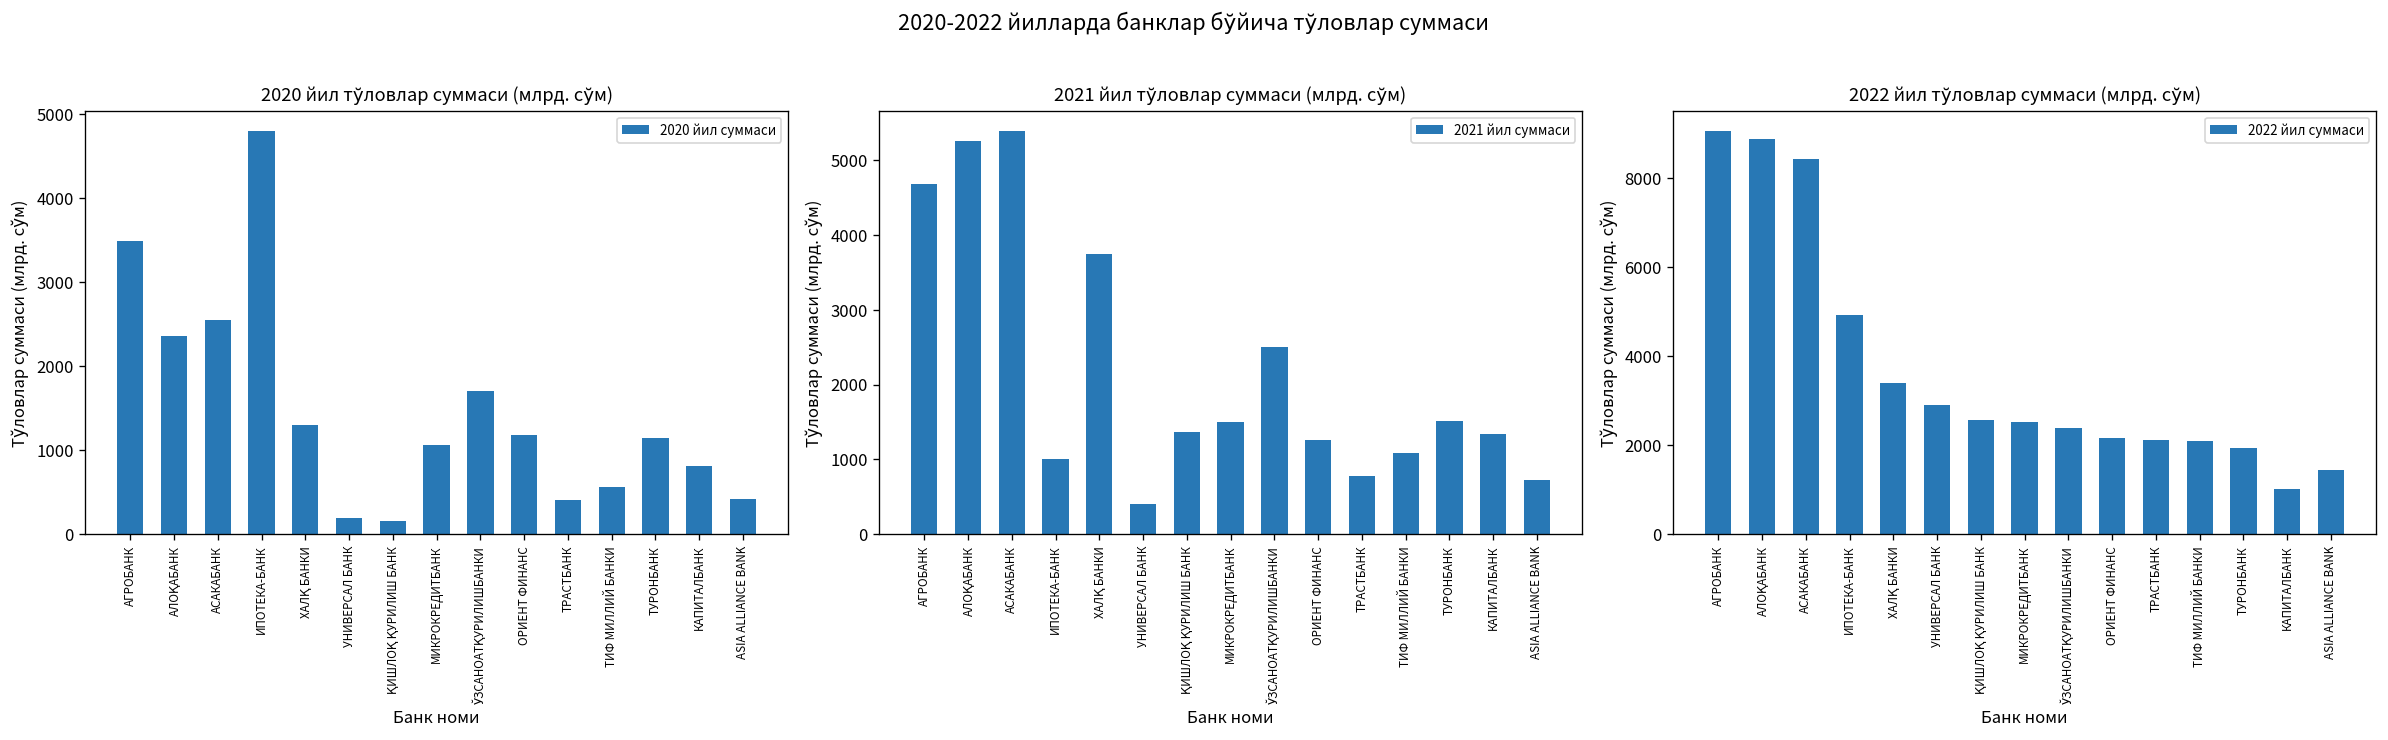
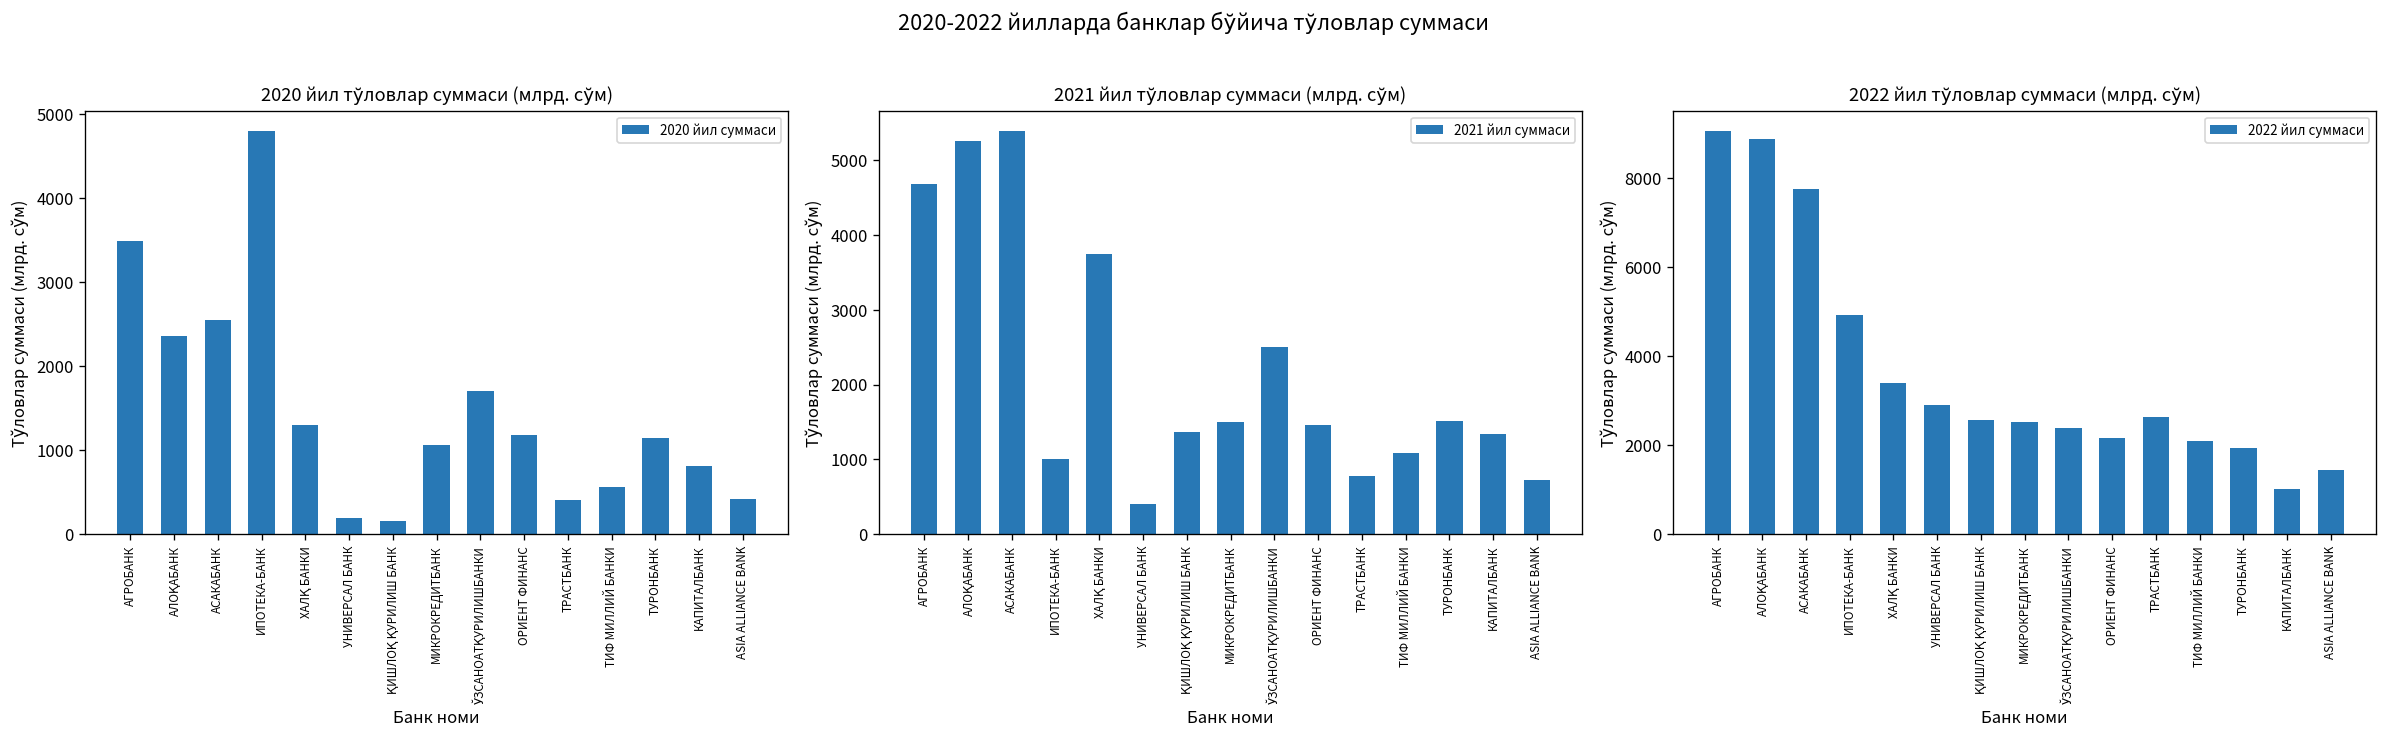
2021 йил тўловлар суммаси (млрд. сўм), ОРИЕНТ ФИНАНС: 1300 -> 1500
2022 йил тўловлар суммаси (млрд. сўм), АСАКАБАНК: 8400 -> 7800
2022 йил тўловлар суммаси (млрд. сўм), ТРАСТБАНК: 2100 -> 2600
